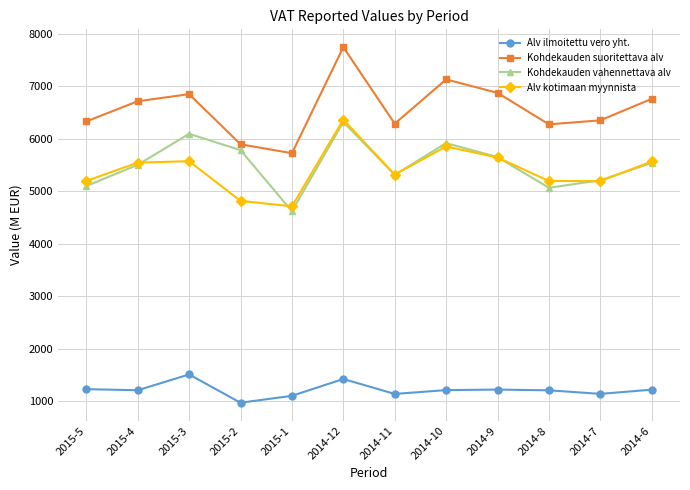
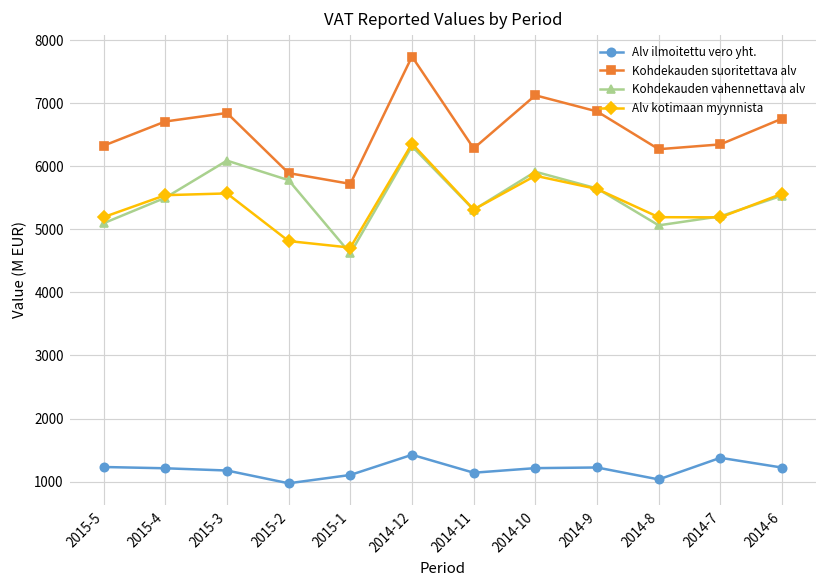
Alv ilmoitettu vero yht., 2015-3: 1500 -> 1200
Alv ilmoitettu vero yht., 2014-8: 1200 -> 1000
Alv ilmoitettu vero yht., 2014-7: 1100 -> 1400
